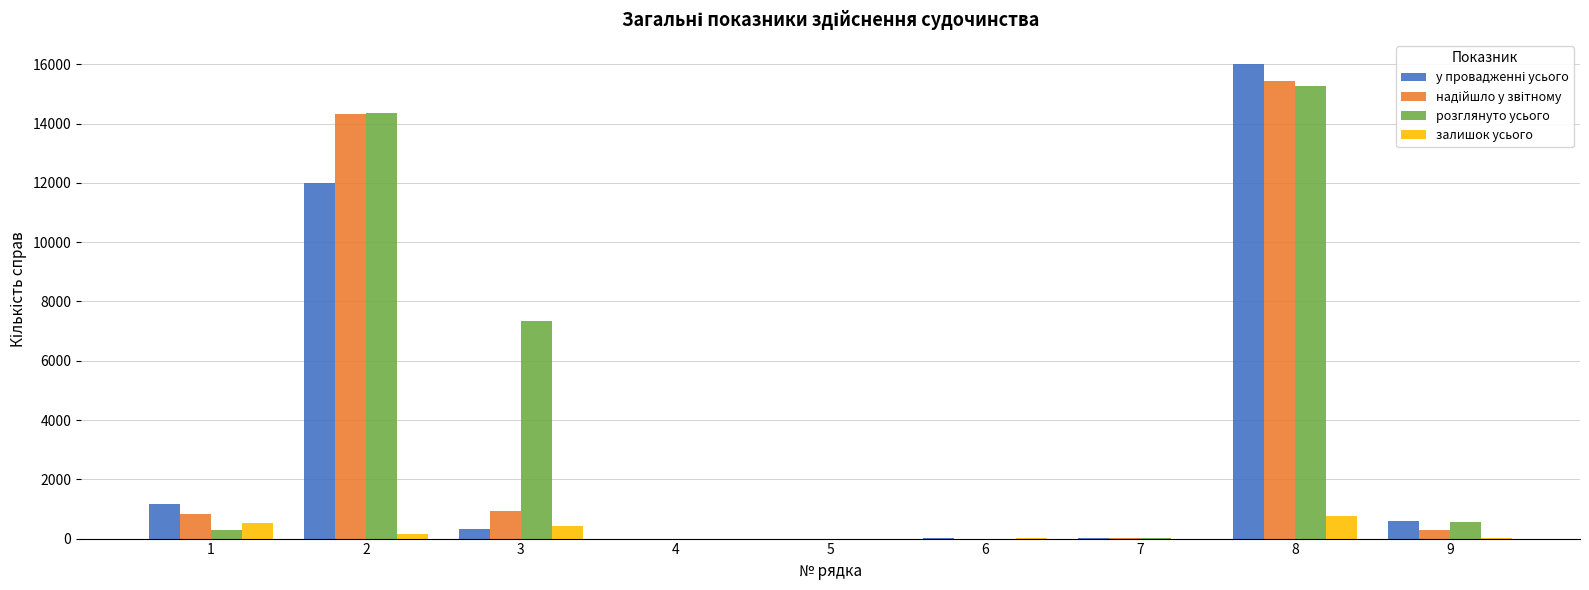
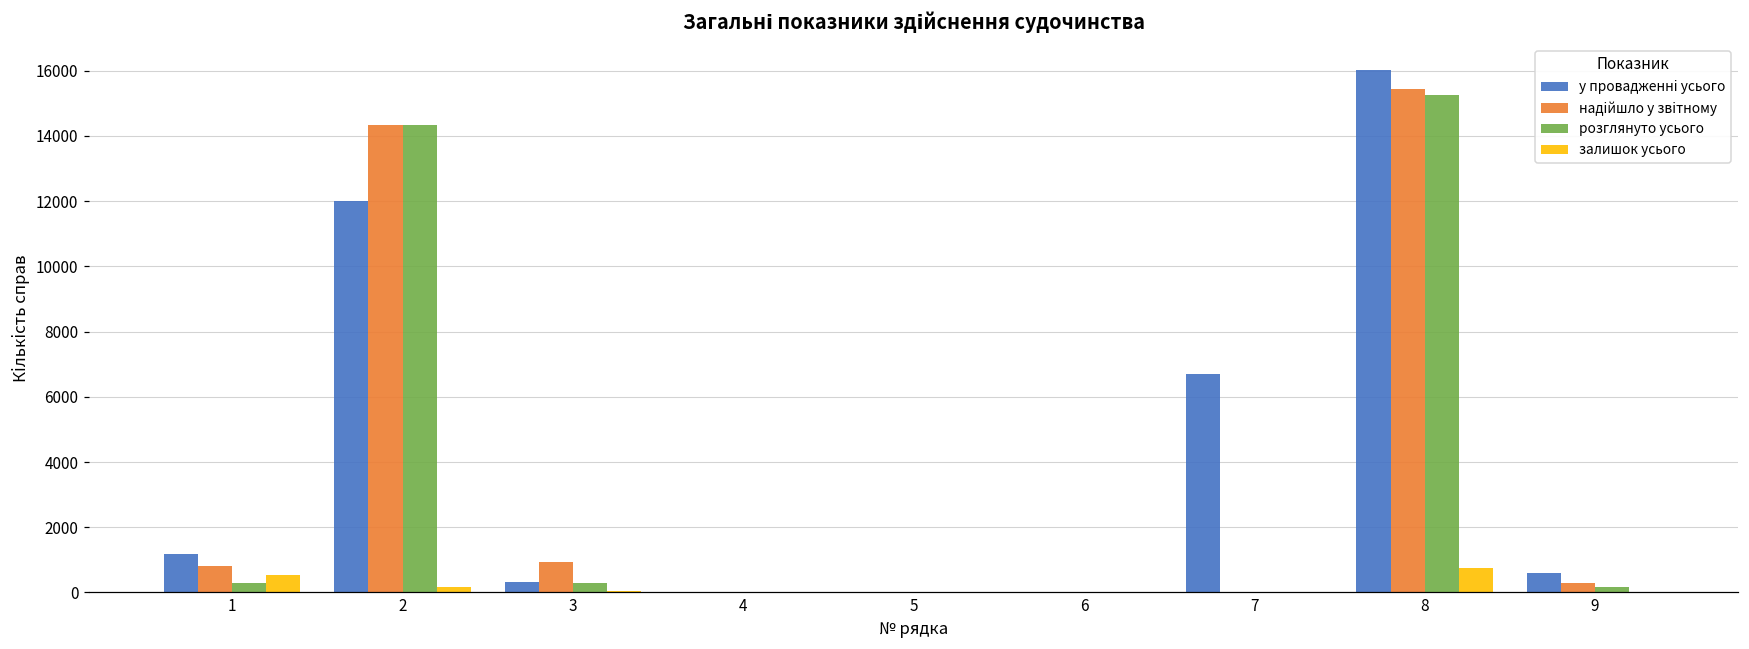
розглянуто усього, 3: 7300 -> 300
залишок усього, 3: 400 -> 0
у провадженні усього, 7: 0 -> 6700
розглянуто усього, 9: 600 -> 200
